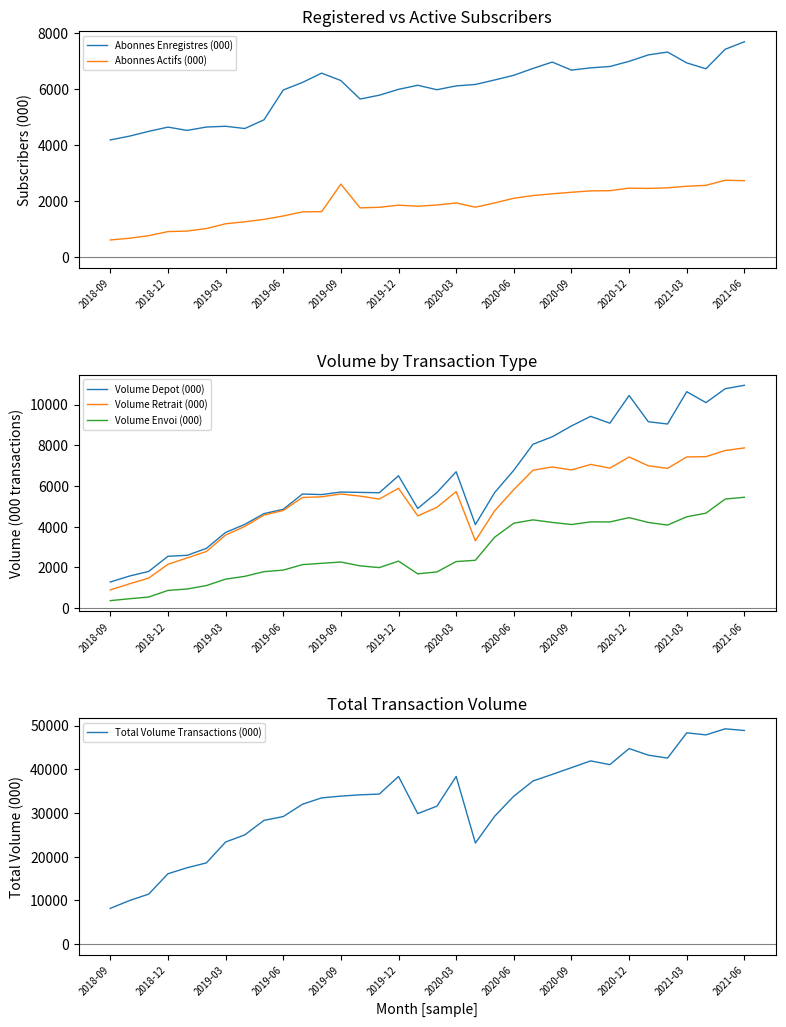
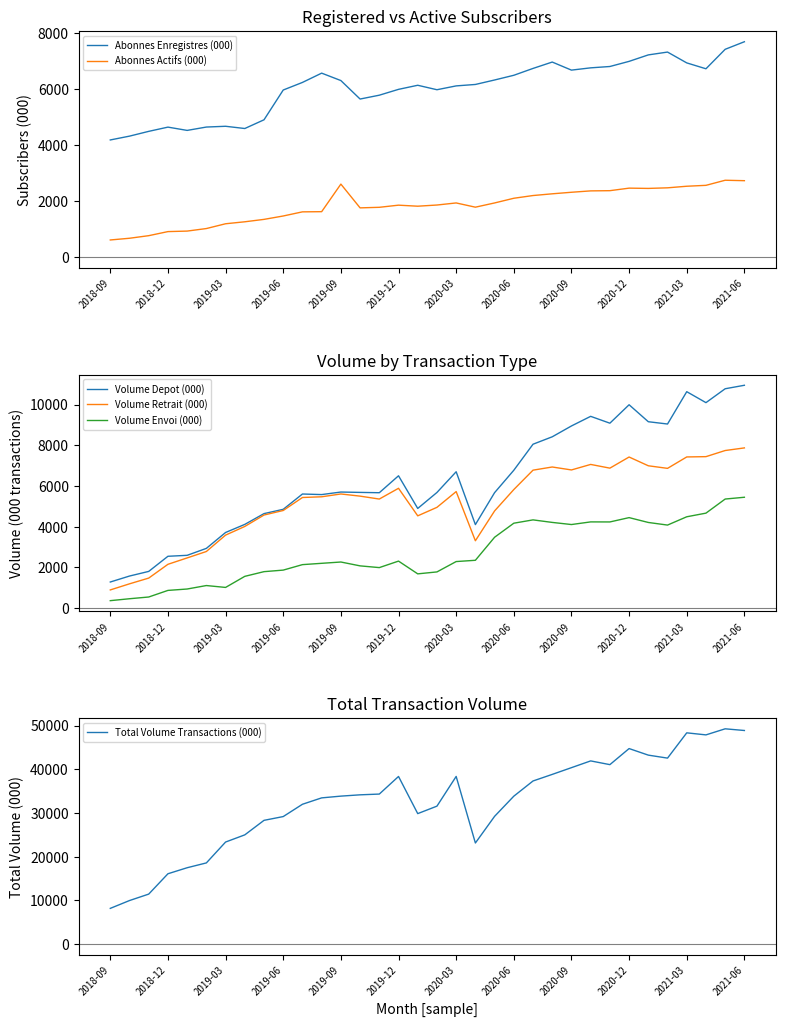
Volume by Transaction Type, Volume Envoi (000), 2019-03: 1400 -> 1000
Volume by Transaction Type, Volume Depot (000), 2020-12: 10400 -> 10000
